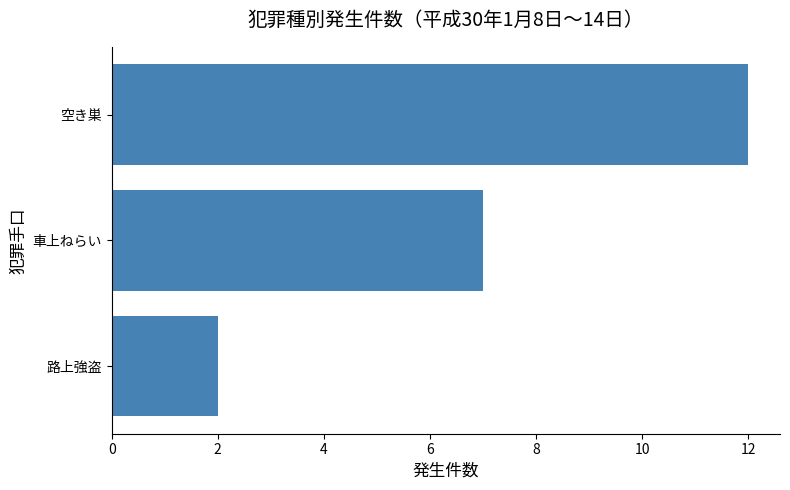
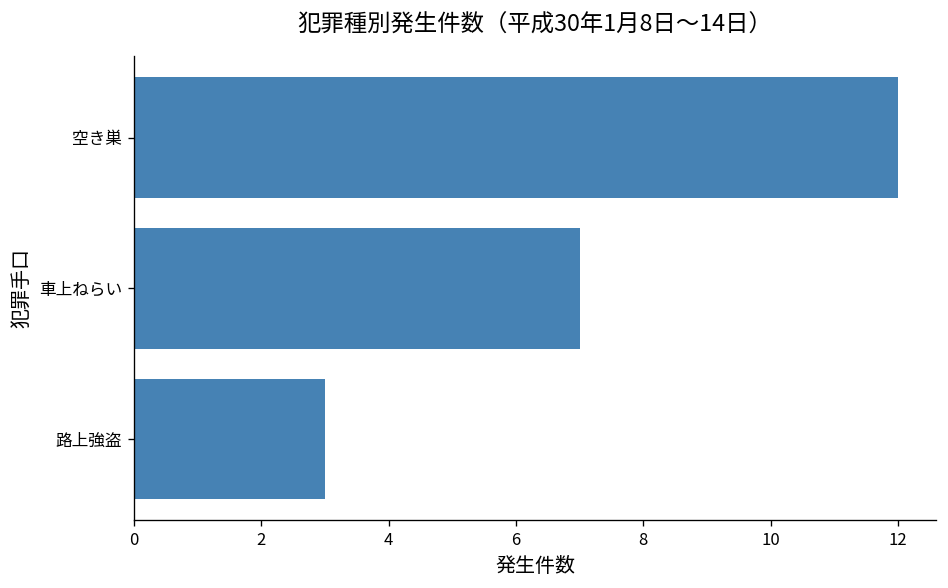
路上強盗: 2 -> 3
